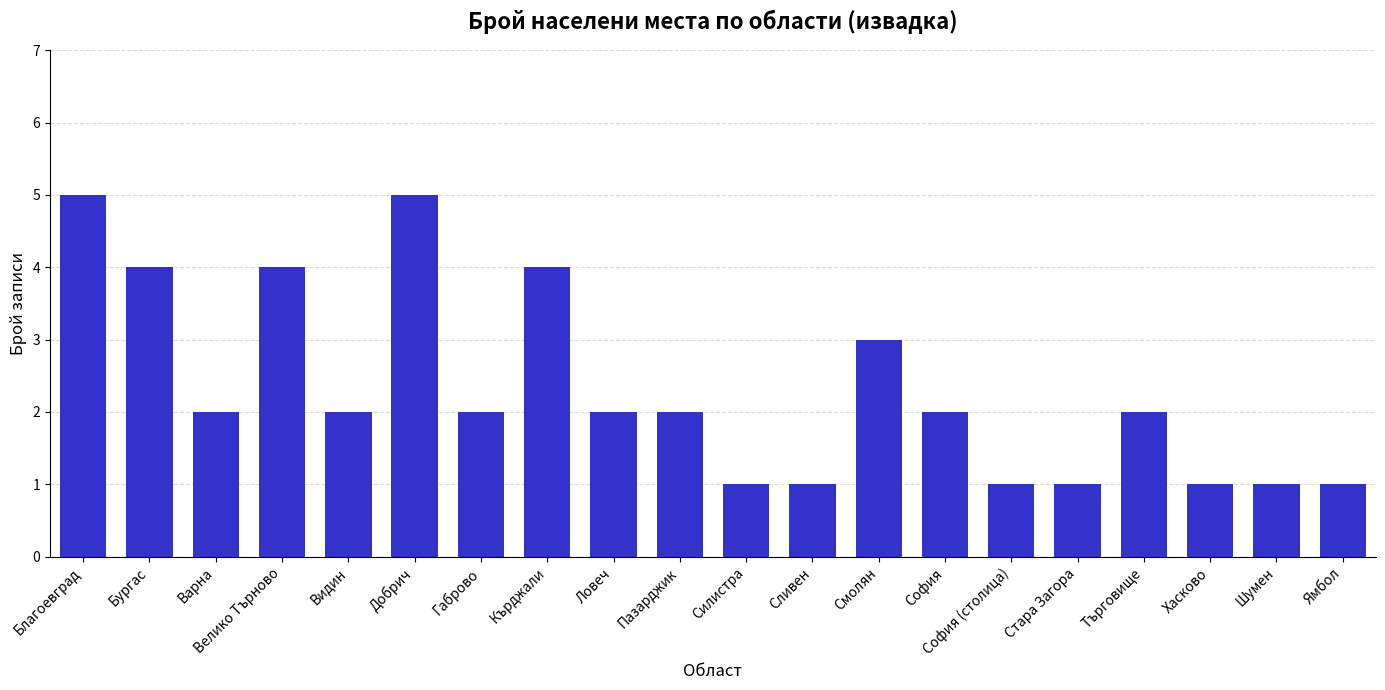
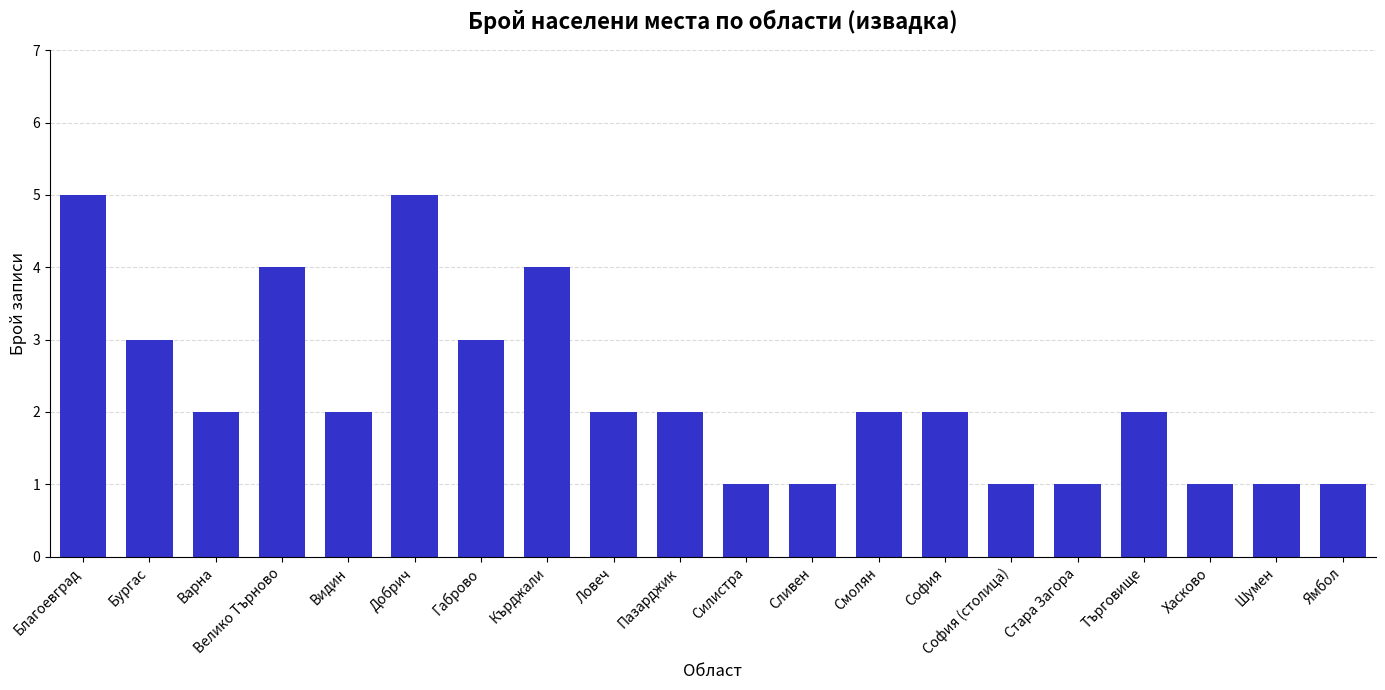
Бургас: 4 -> 3
Габрово: 2 -> 3
Смолян: 3 -> 2
